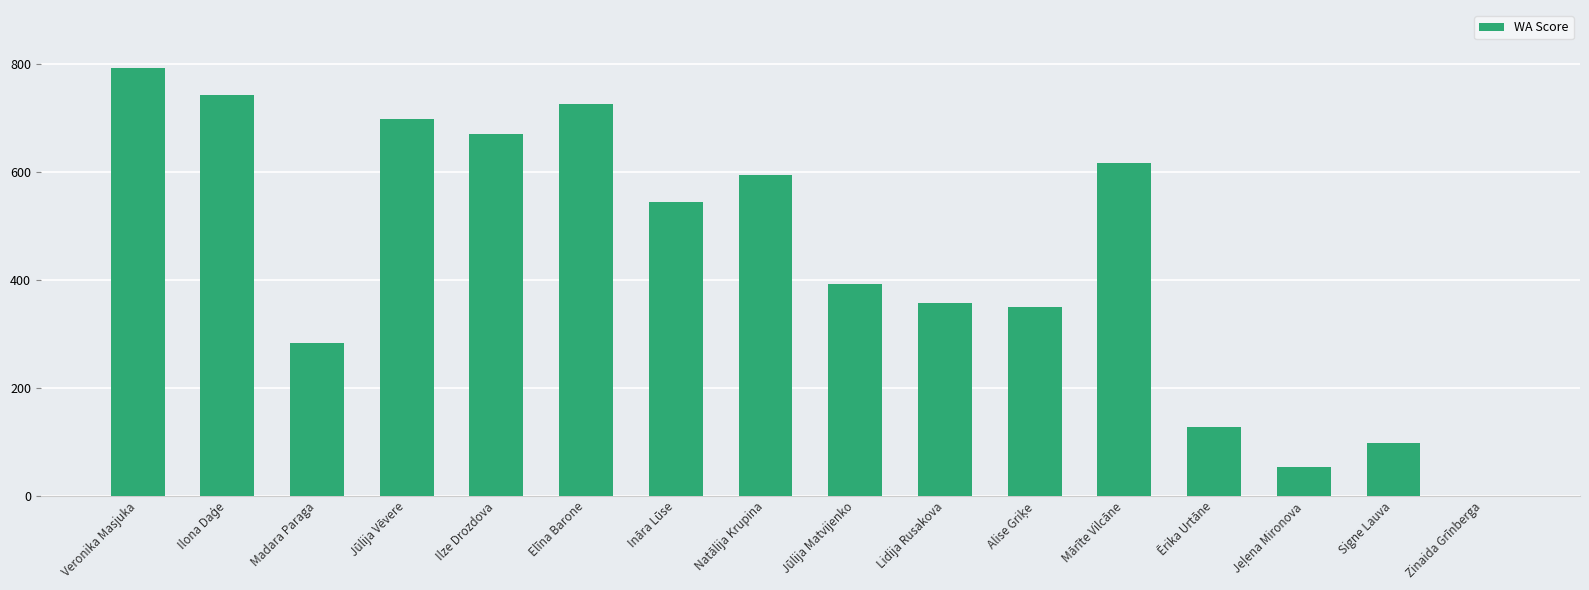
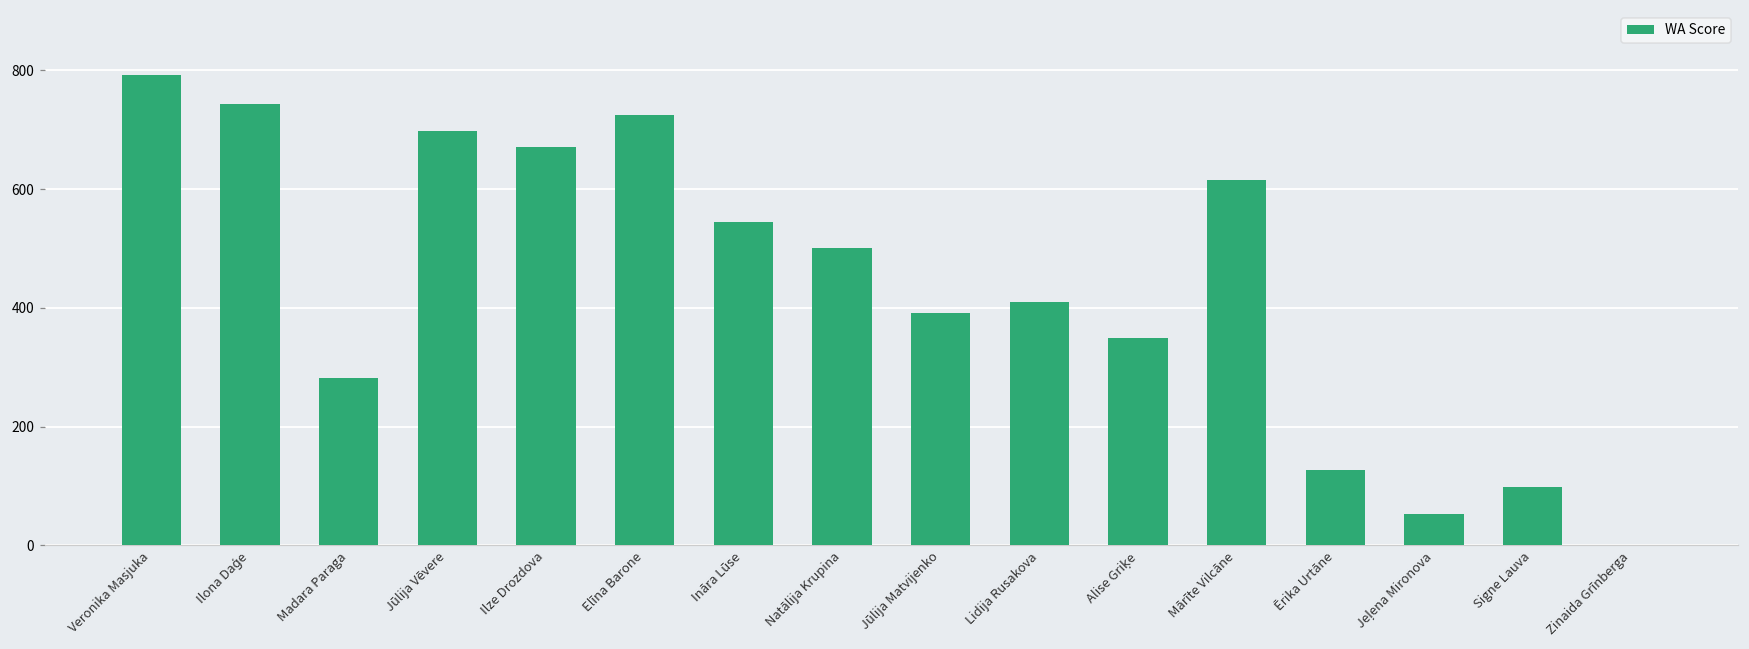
Natālija Krupina: 590 -> 500
Lidija Rusakova: 360 -> 410
